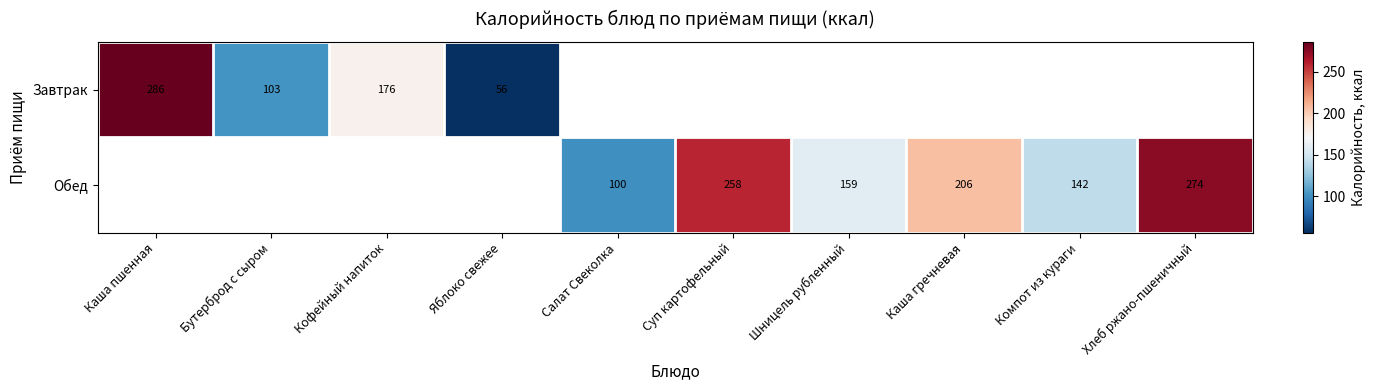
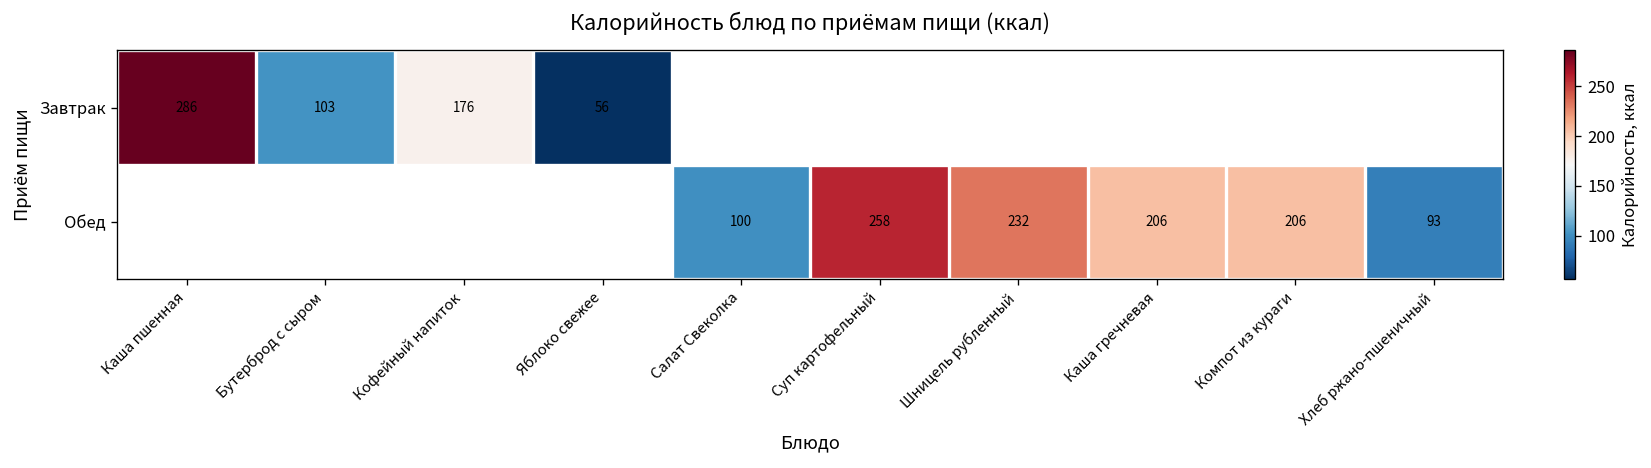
Обед, Шницель рубленный: 159 -> 232
Обед, Компот из кураги: 142 -> 206
Обед, Хлеб ржано-пшеничный: 274 -> 93
